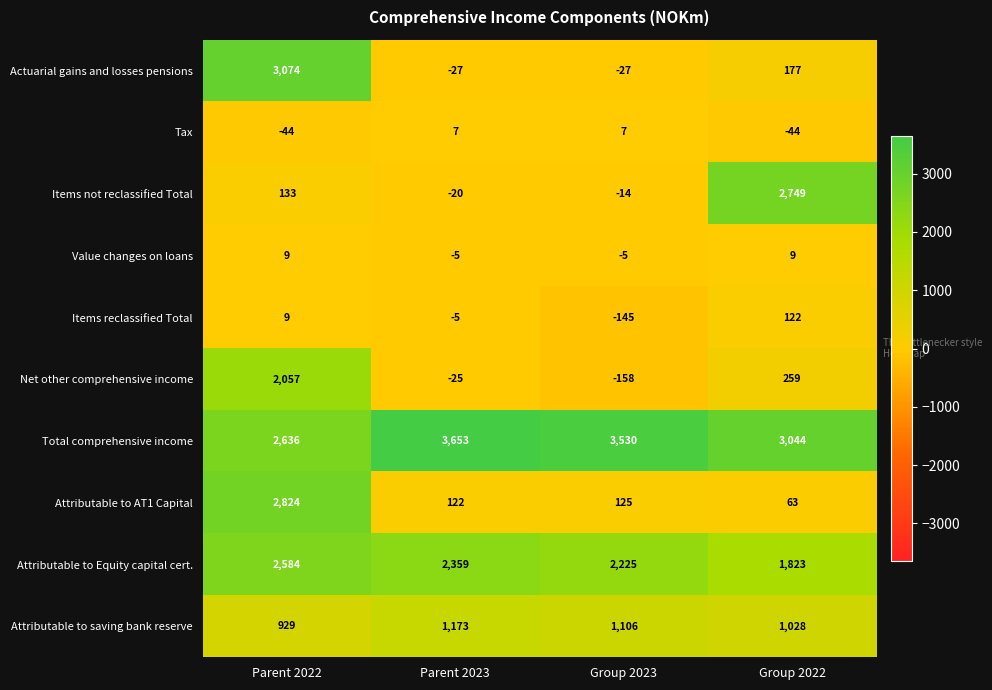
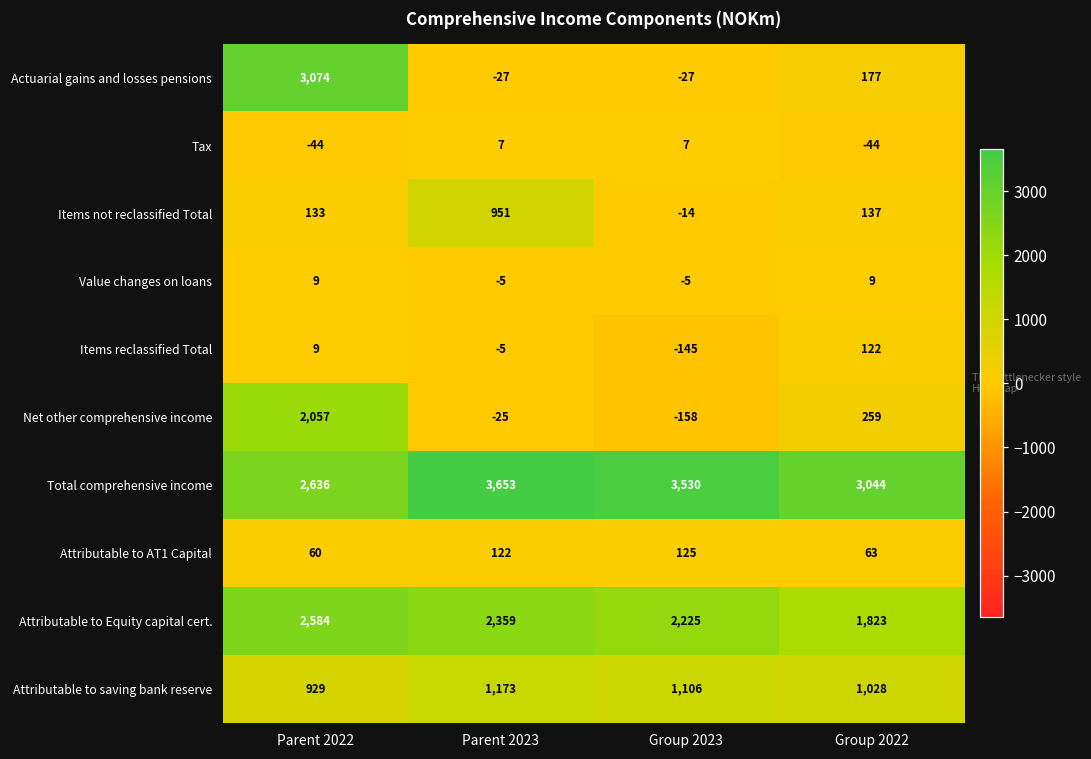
Items not reclassified Total, Parent 2023: -20 -> 951
Items not reclassified Total, Group 2022: 2,749 -> 137
Attributable to AT1 Capital, Parent 2022: 2,824 -> 60
